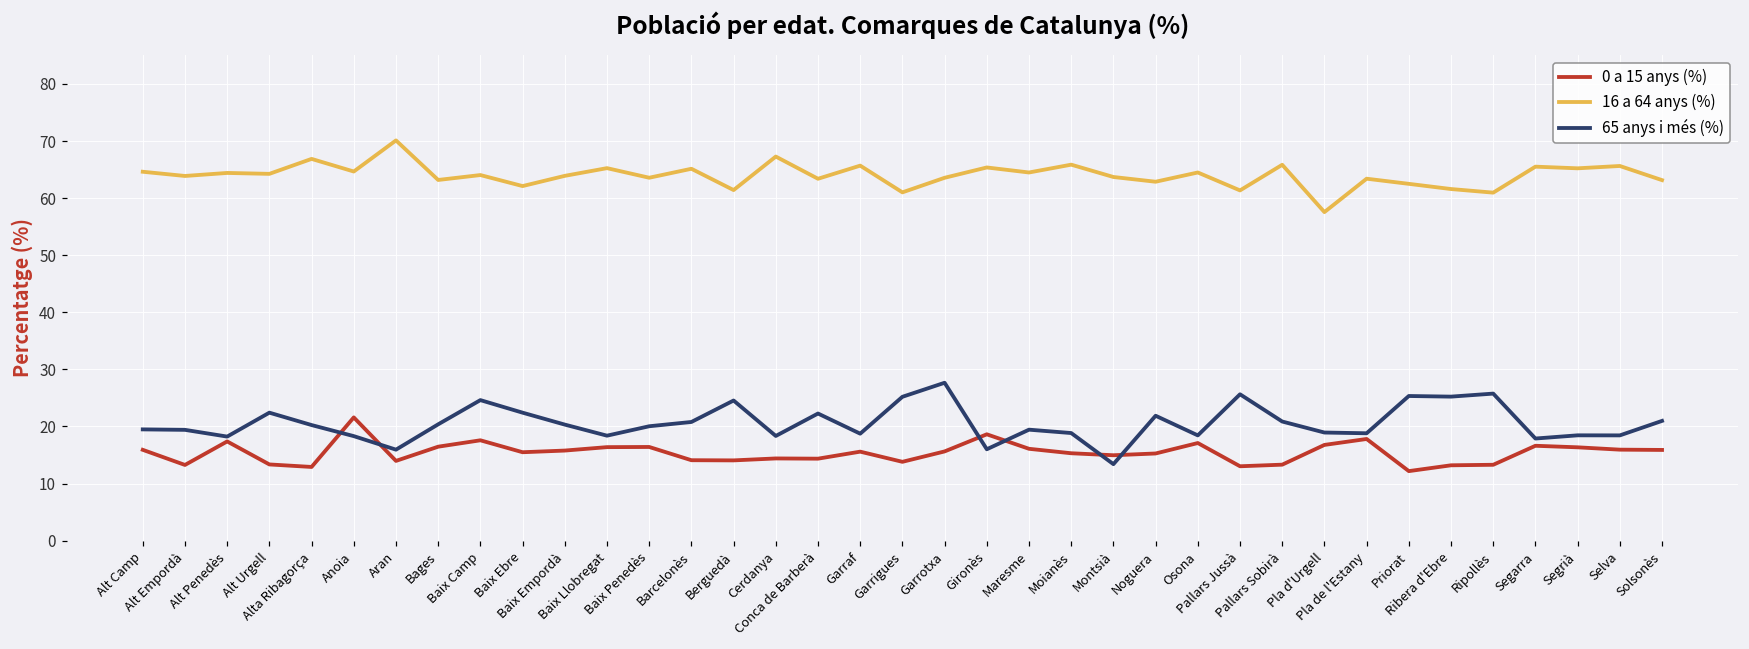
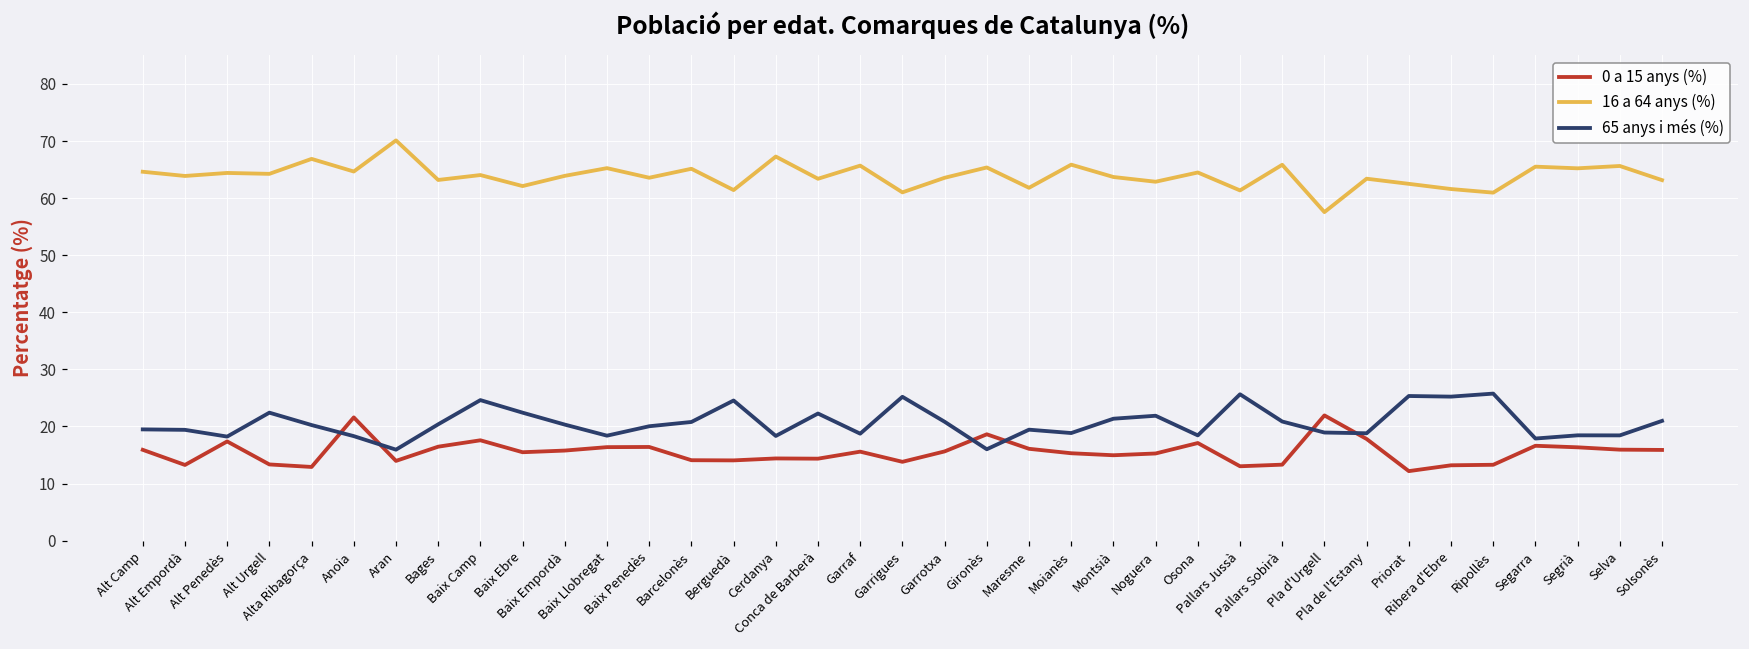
65 anys i més (%), Garrotxa: 28 -> 21
16 a 64 anys (%), Maresme: 64 -> 62
65 anys i més (%), Montsià: 13 -> 21
0 a 15 anys (%), Pla d'Urgell: 17 -> 22
